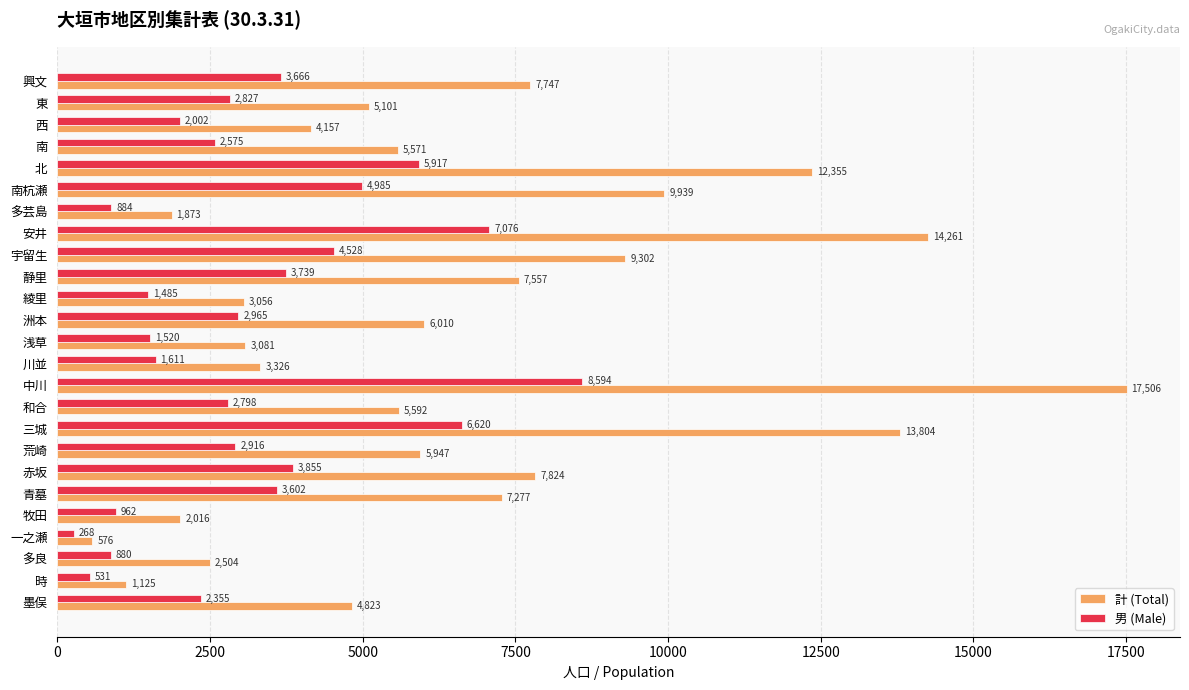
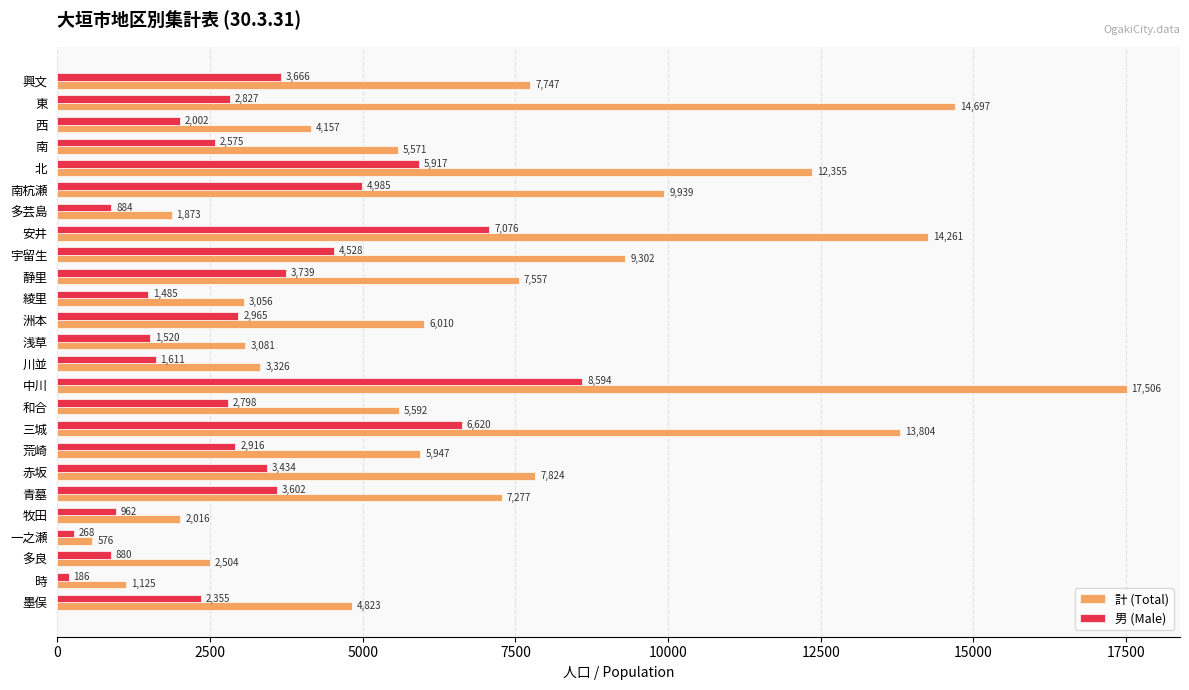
計 (Total), 東: 5,101 -> 14,697
男 (Male), 赤坂: 3,855 -> 3,434
男 (Male), 時: 531 -> 186
